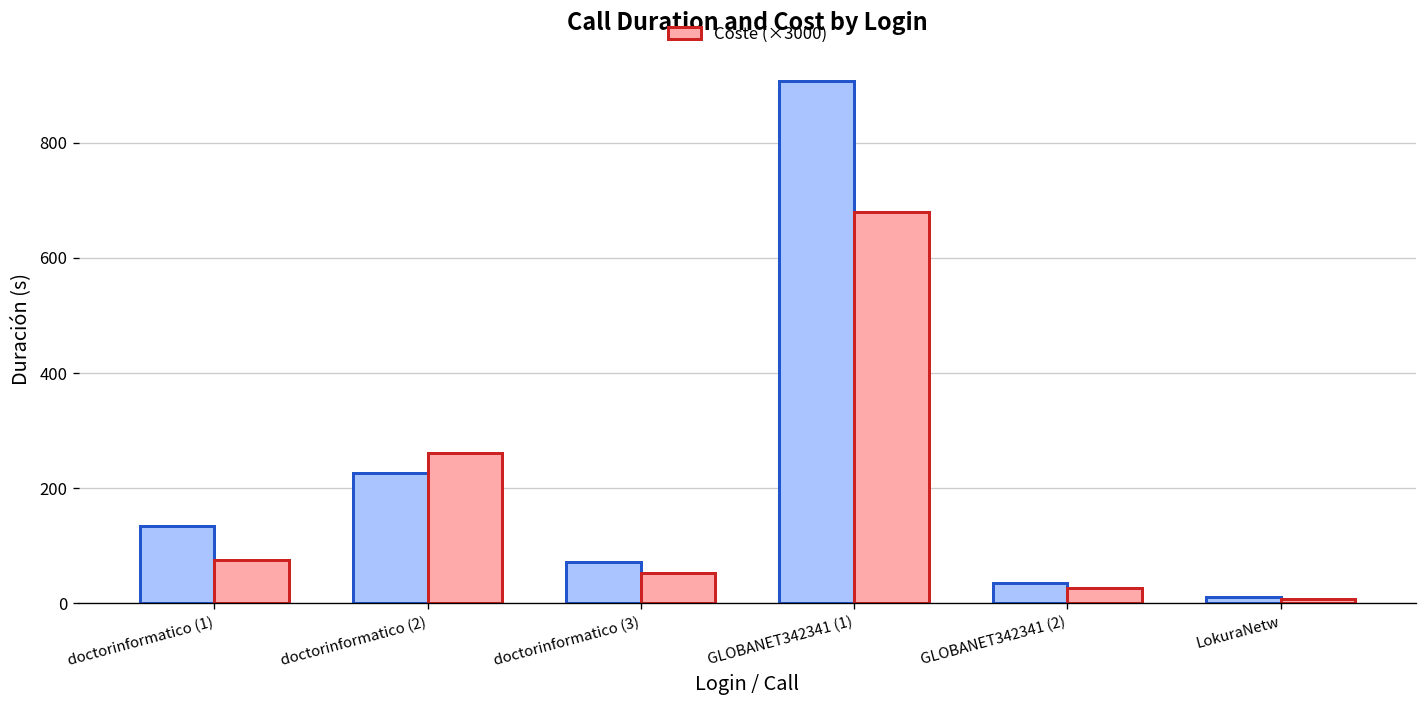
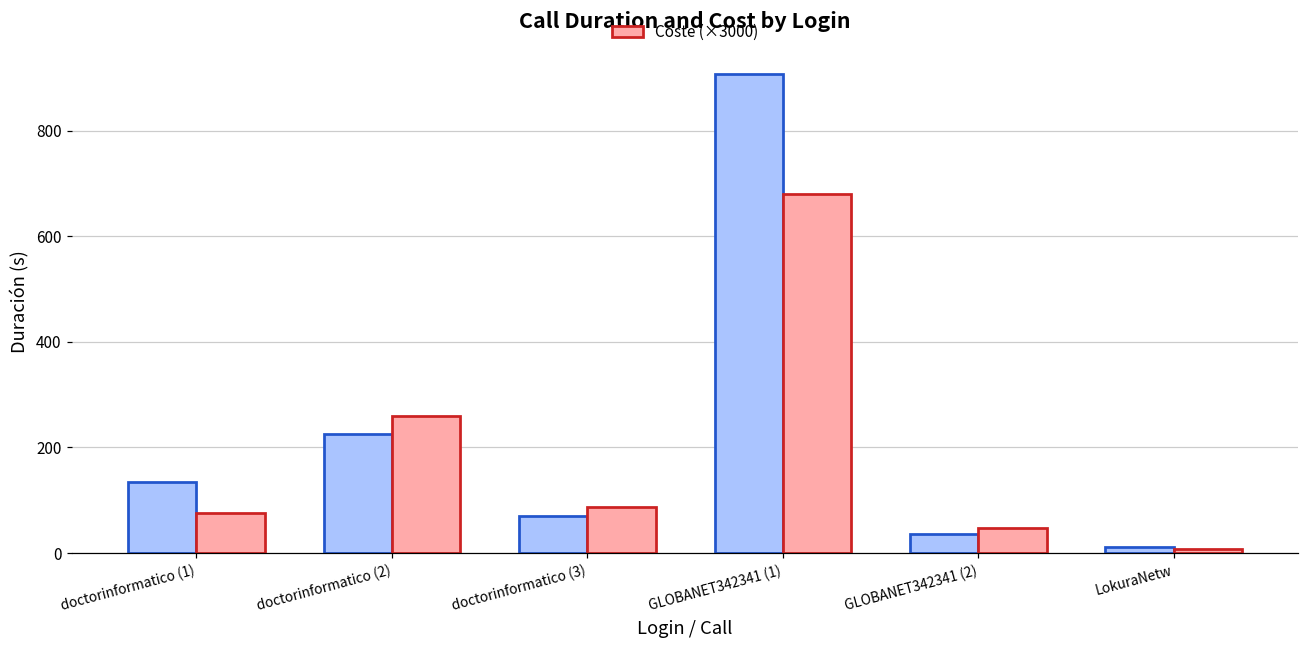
Coste (×3000), doctorinformatico (3): 50 -> 90
Coste (×3000), GLOBANET342341 (2): 30 -> 50
